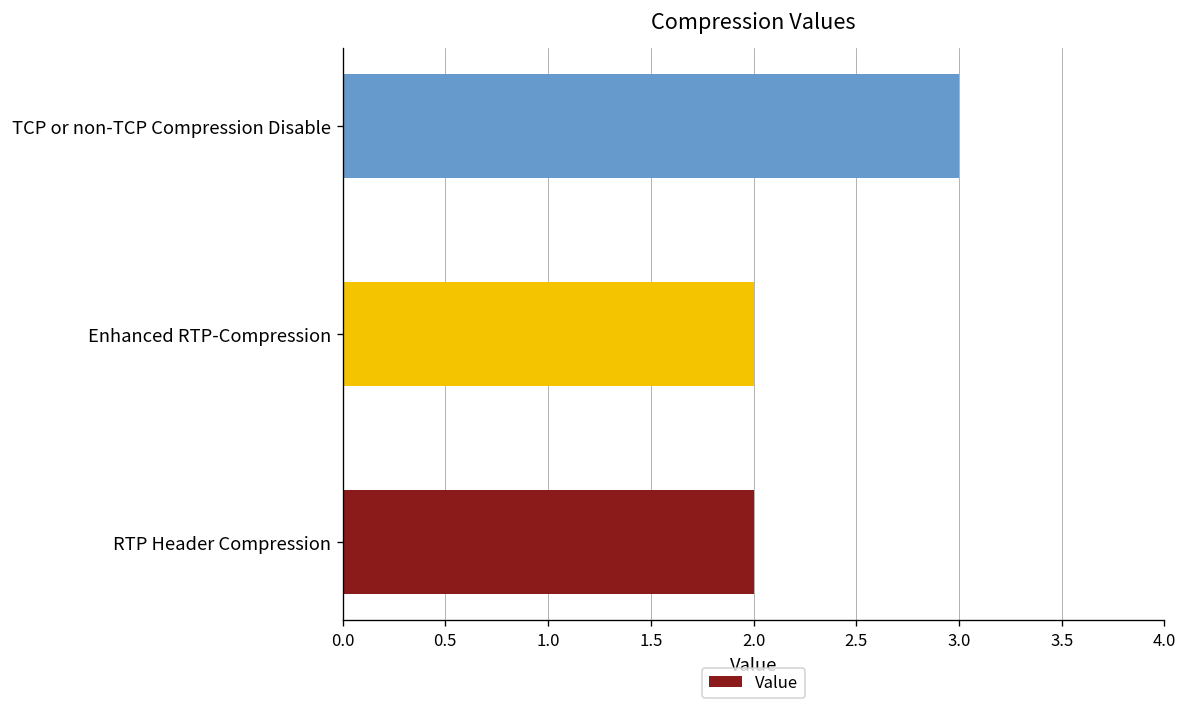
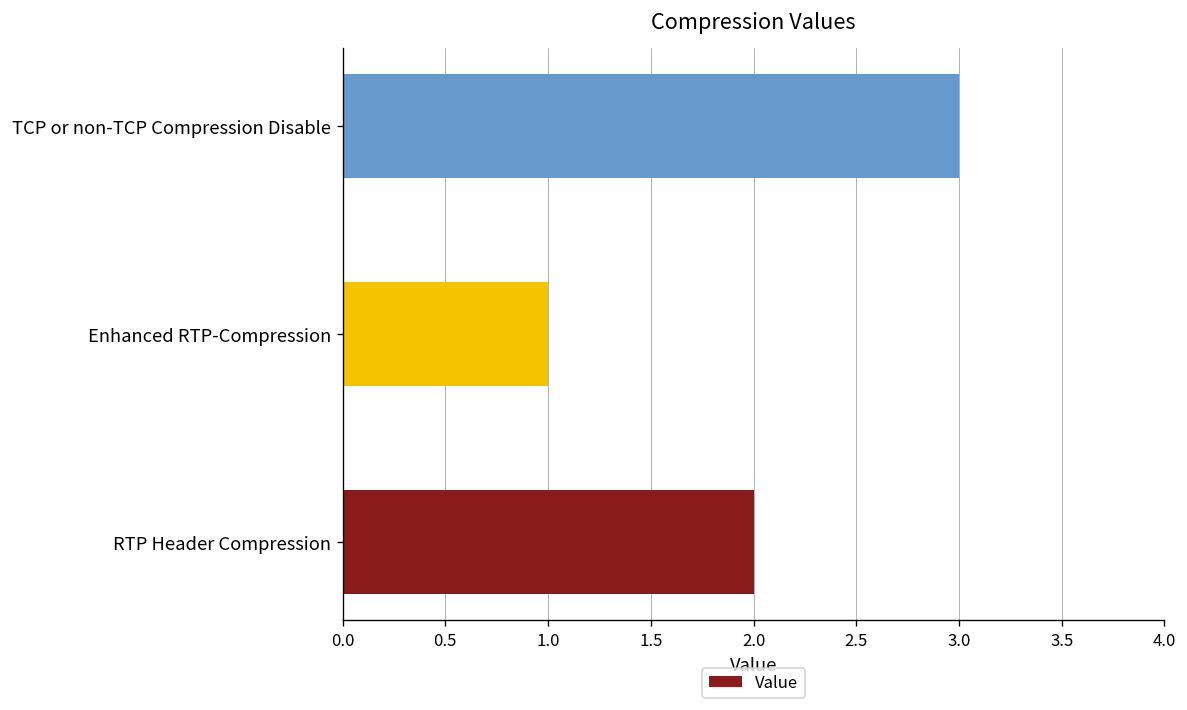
Enhanced RTP-Compression: 2 -> 1
